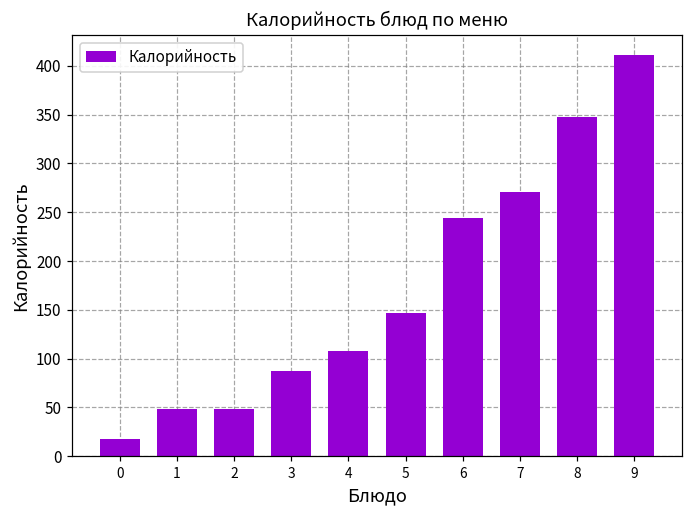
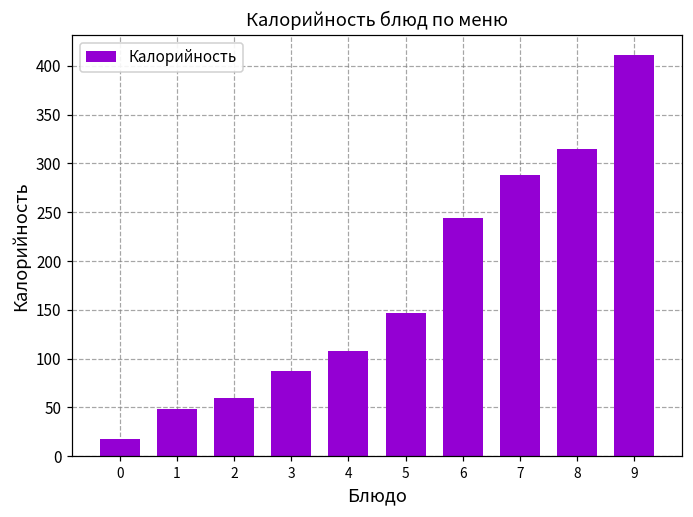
2: 50 -> 60
7: 270 -> 290
8: 350 -> 310
